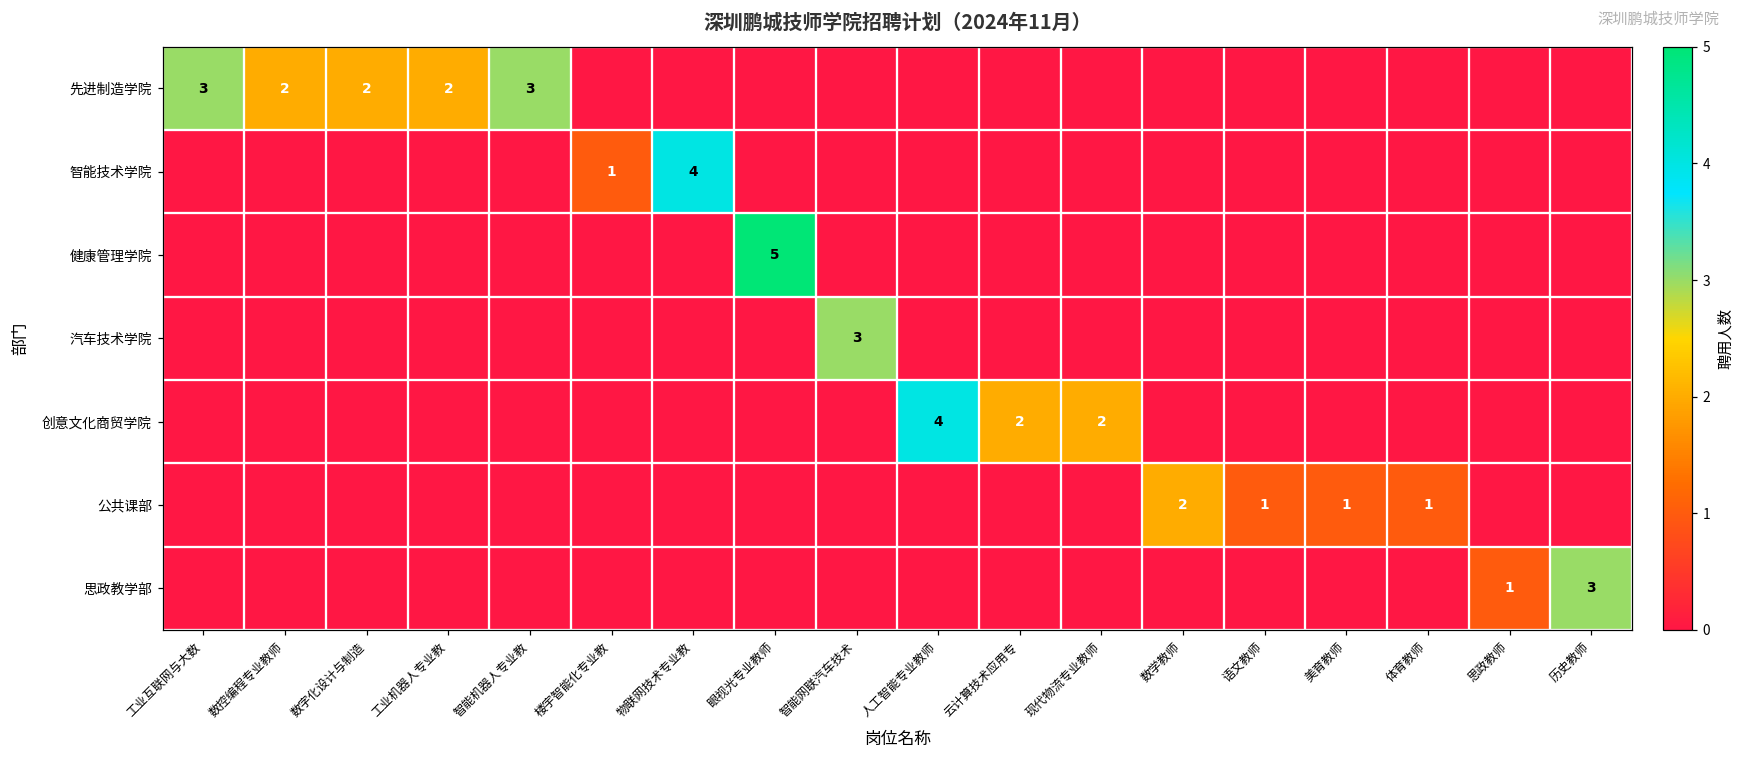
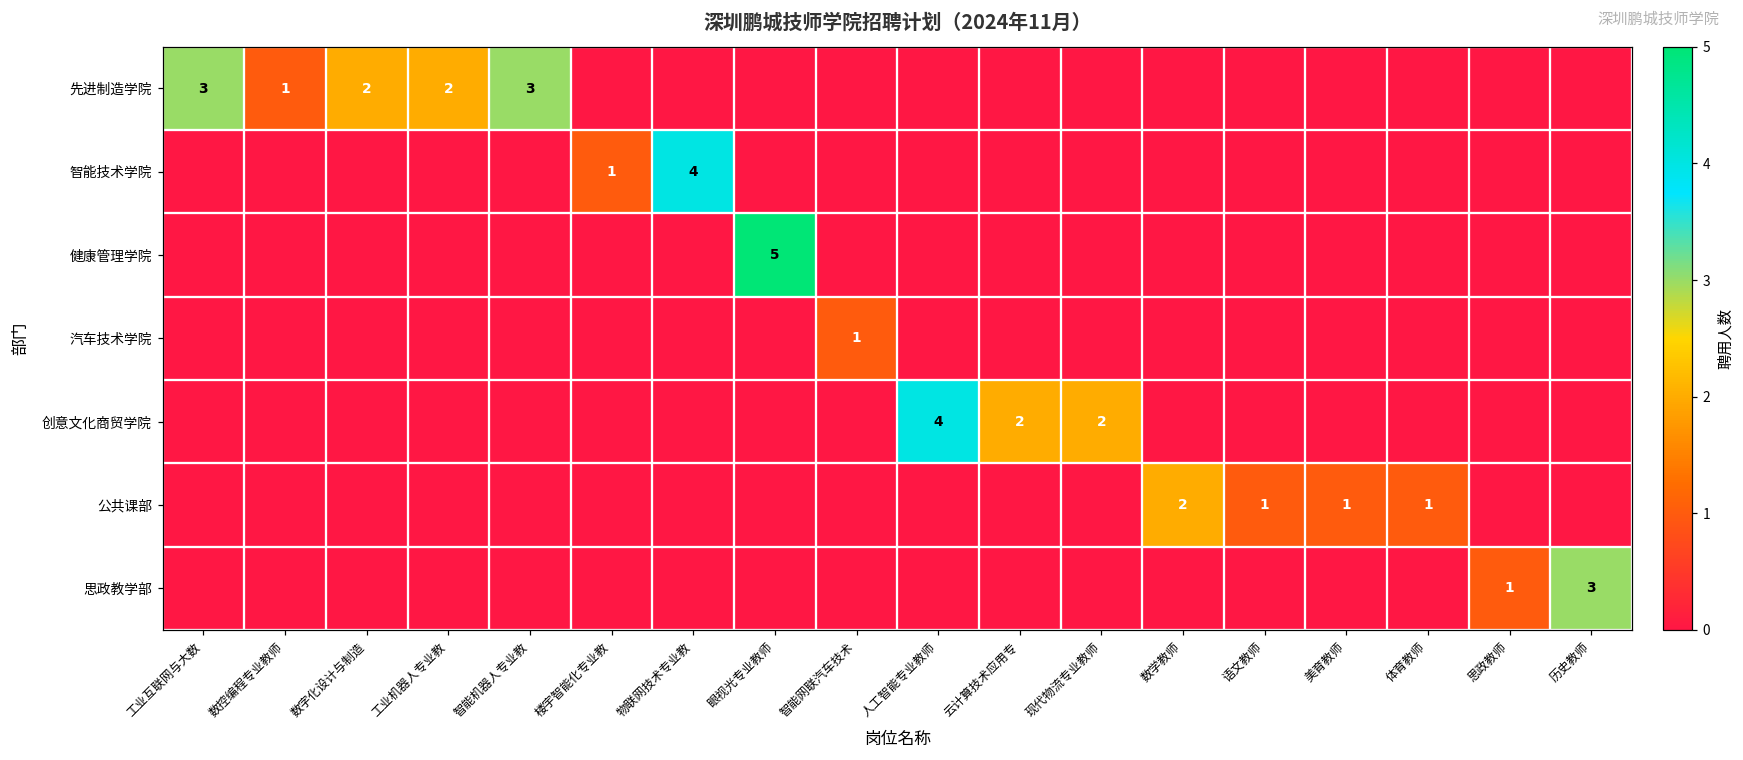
先进制造学院, 数控编程专业教师: 2 -> 1
汽车技术学院, 智能网联汽车技术: 3 -> 1
